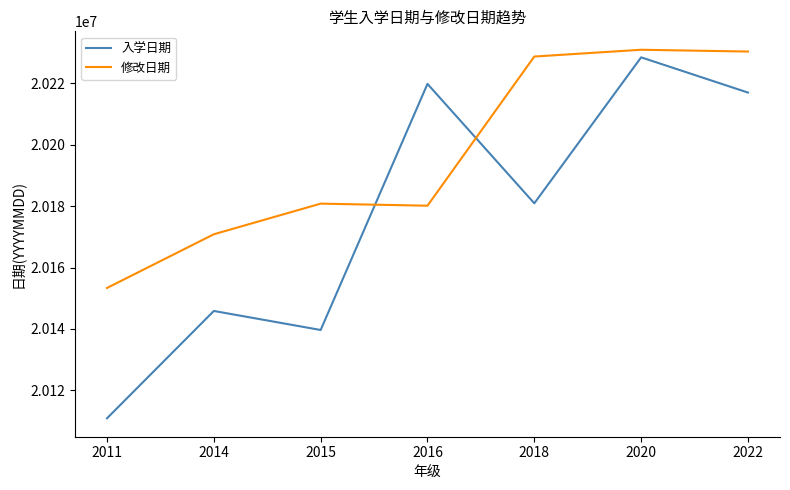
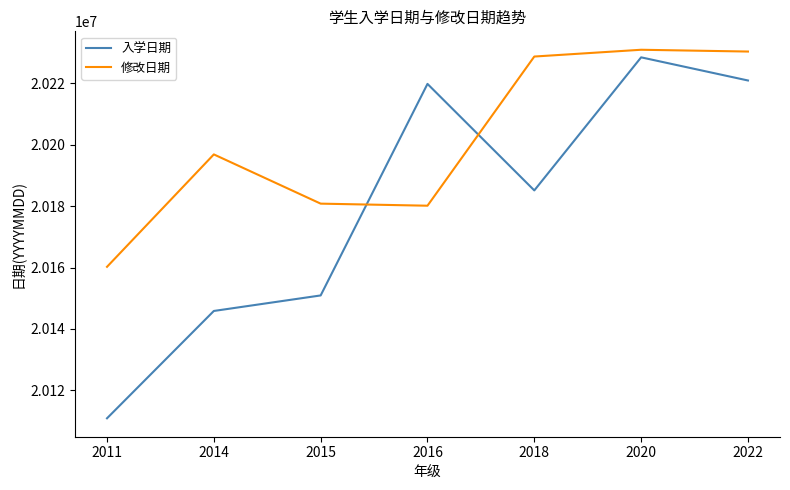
修改日期, 2011: 20153000 -> 20160000
修改日期, 2014: 20171000 -> 20197000
入学日期, 2015: 20140000 -> 20151000
入学日期, 2018: 20181000 -> 20185000
入学日期, 2022: 20217000 -> 20221000
